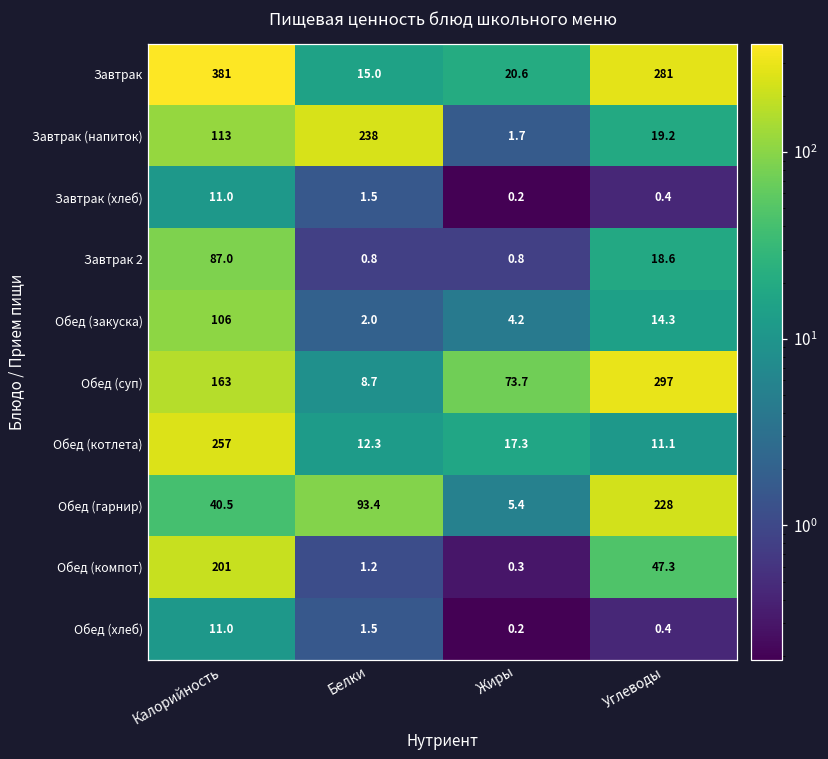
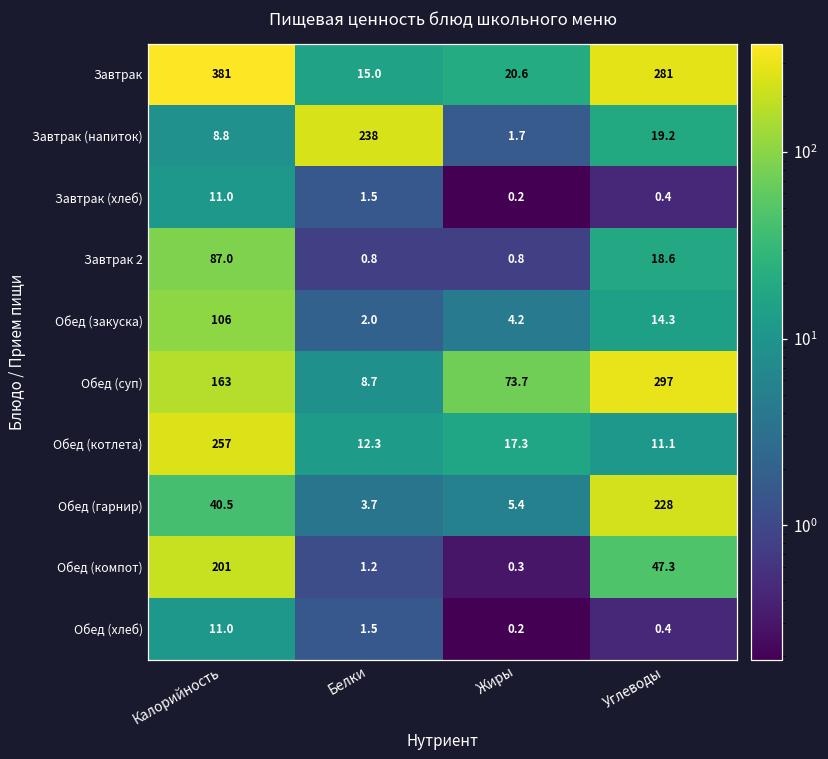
Завтрак (напиток), Калорийность: 113 -> 8.8
Обед (гарнир), Белки: 93.4 -> 3.7
